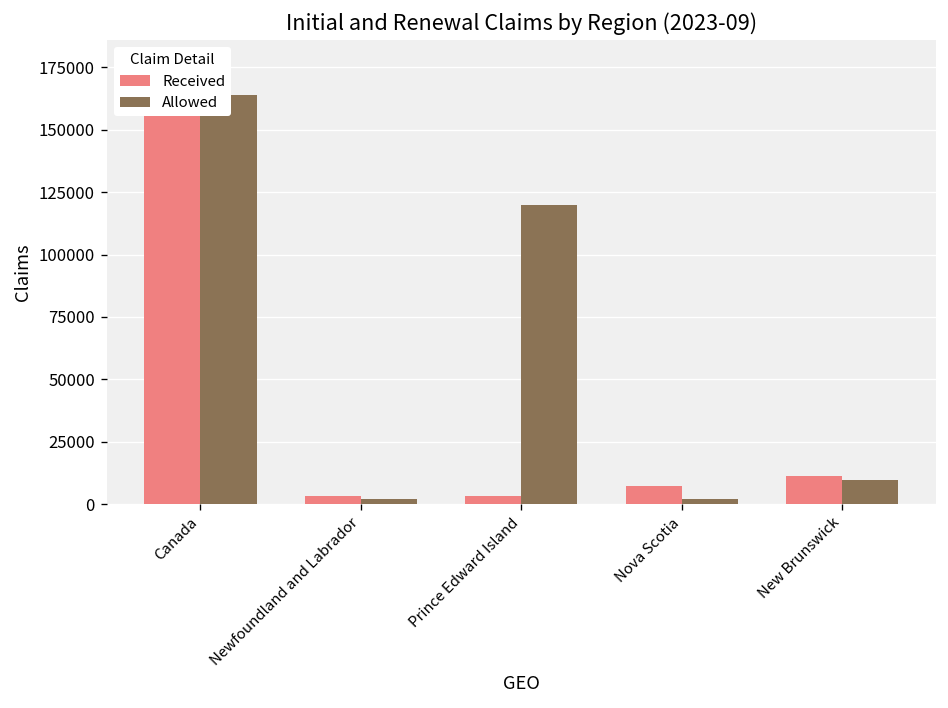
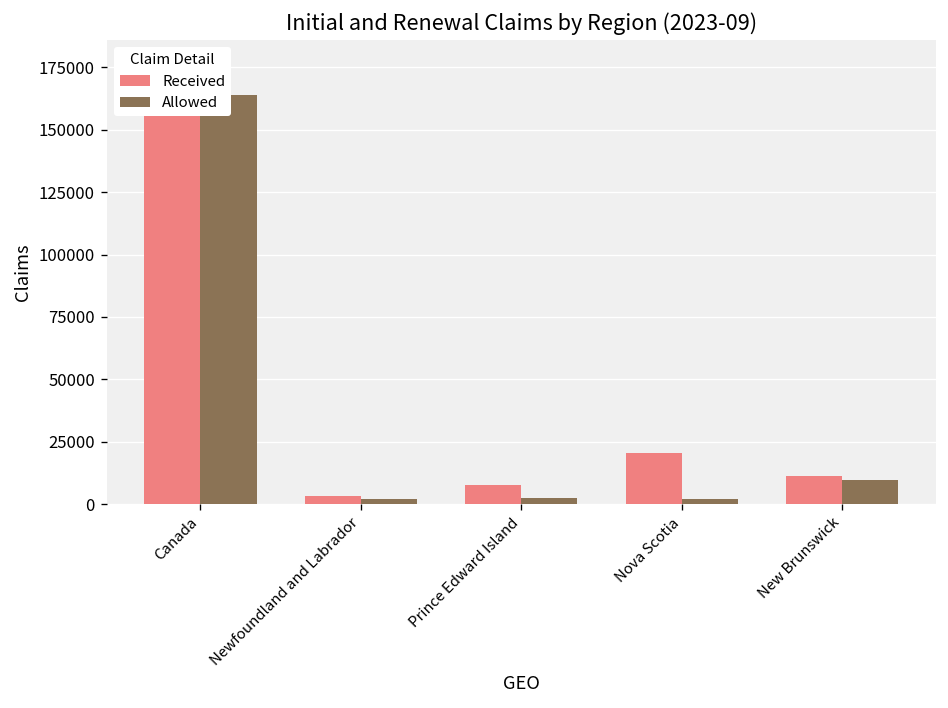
Received, Prince Edward Island: 3000 -> 8000
Allowed, Prince Edward Island: 120000 -> 3000
Received, Nova Scotia: 7000 -> 20000
